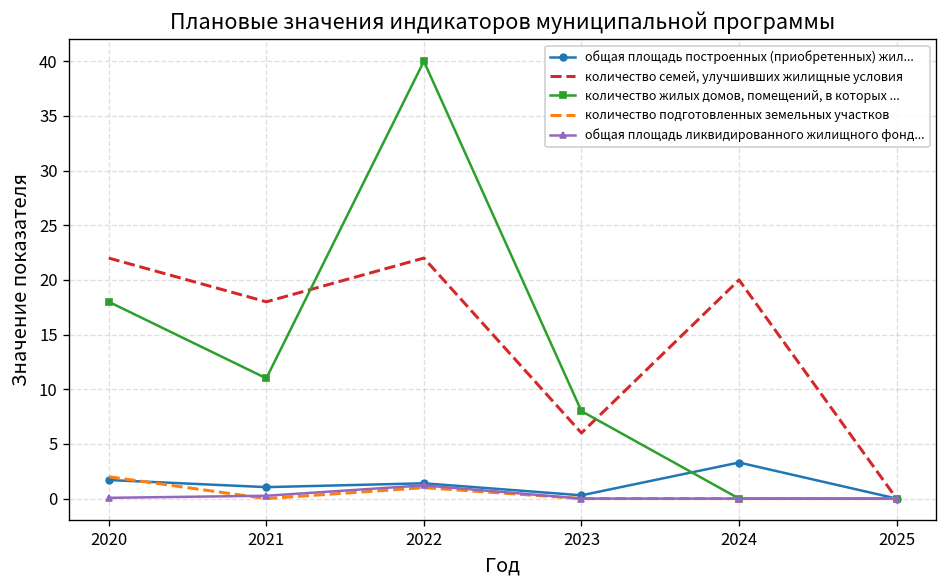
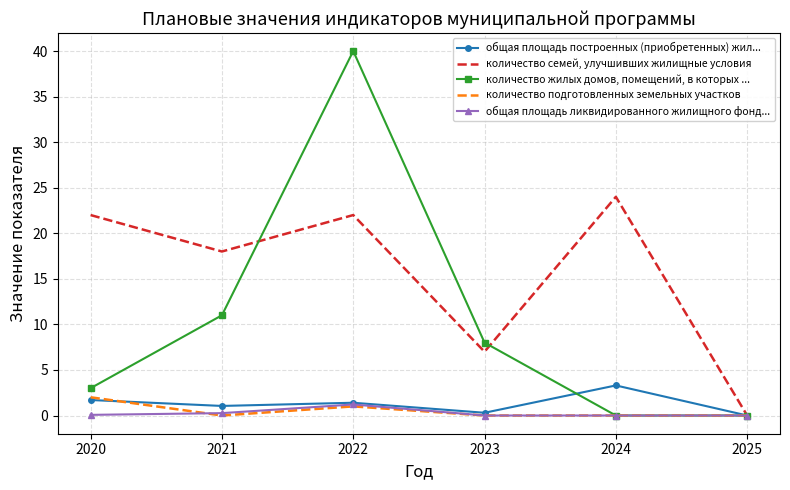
количество жилых домов, помещений, в которых ..., 2020: 18 -> 3
количество семей, улучшивших жилищные условия, 2023: 6 -> 7
количество семей, улучшивших жилищные условия, 2024: 20 -> 24
